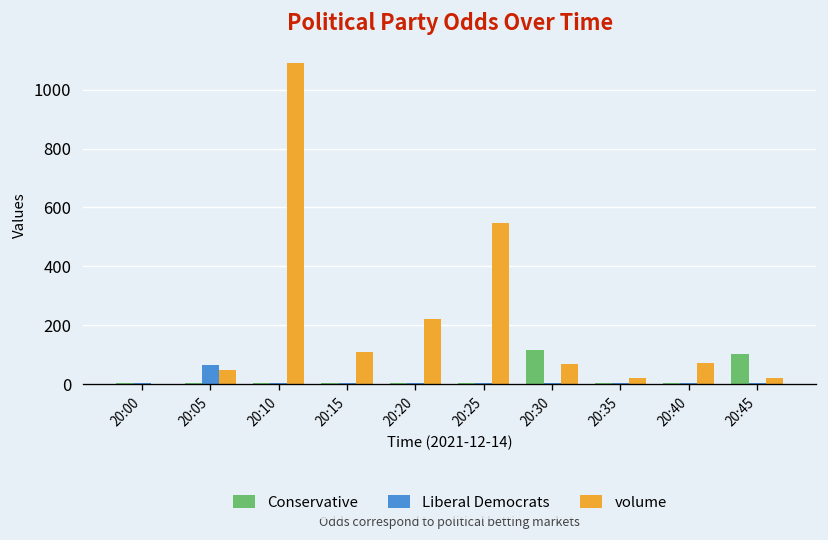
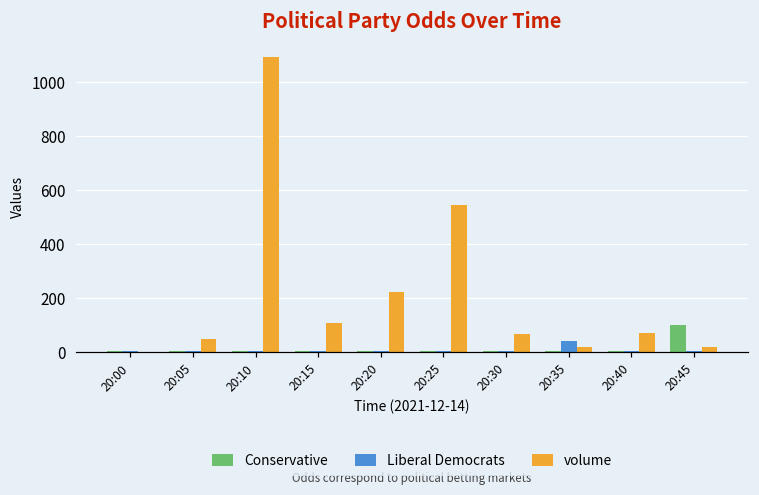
Liberal Democrats, 20:05: 70 -> 0
Conservative, 20:30: 110 -> 0
Liberal Democrats, 20:35: 0 -> 40
